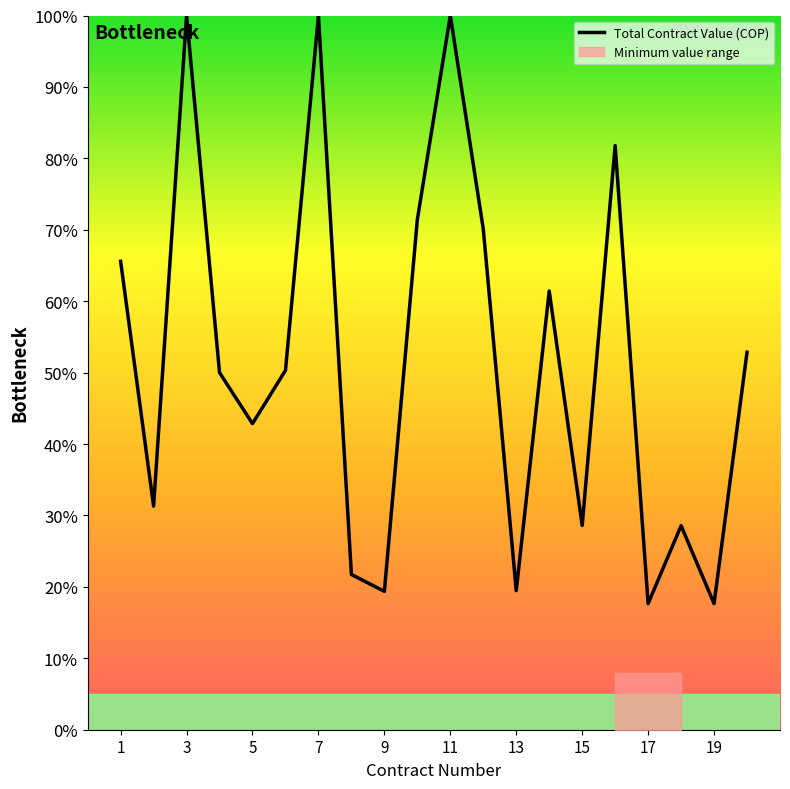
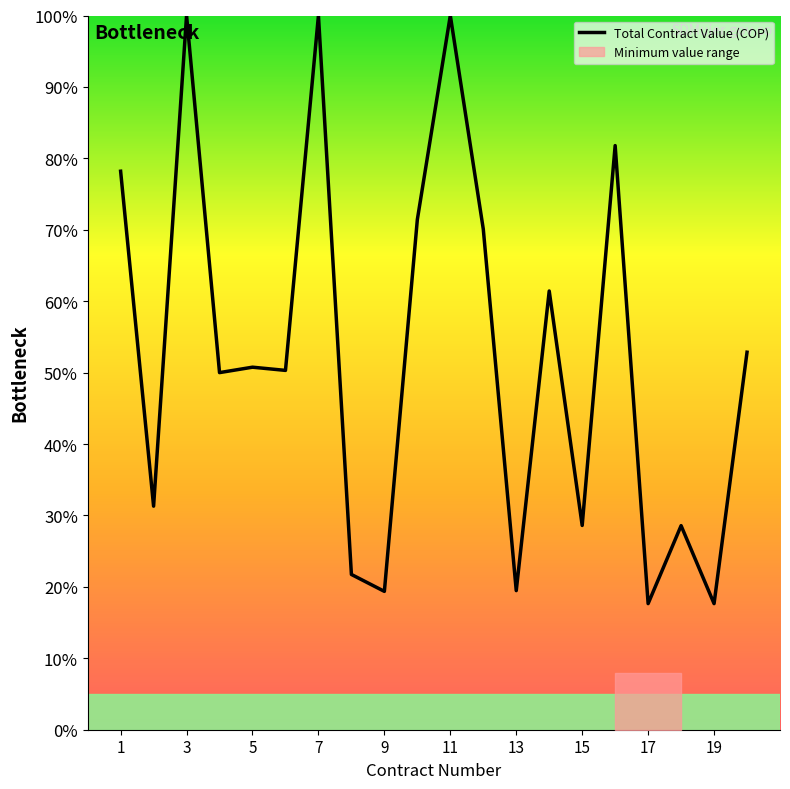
1: 66% -> 78%
5: 43% -> 51%
